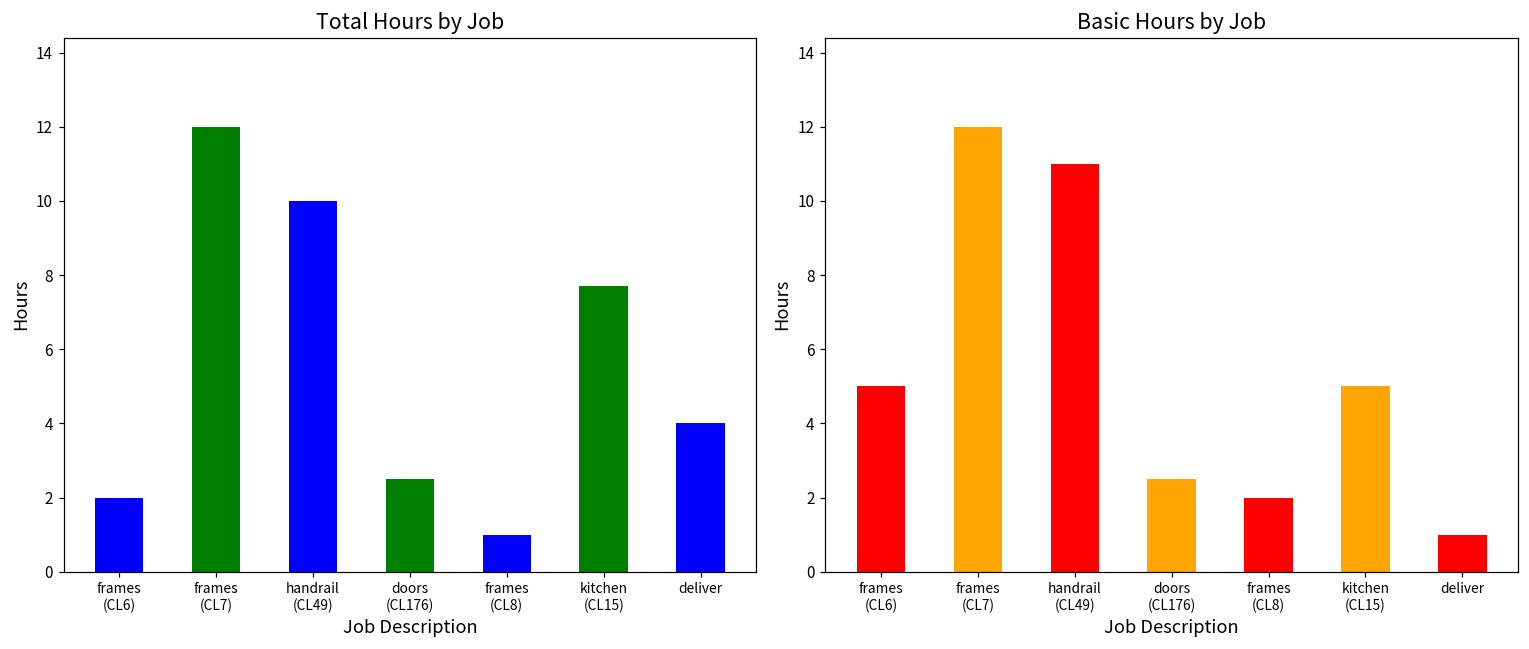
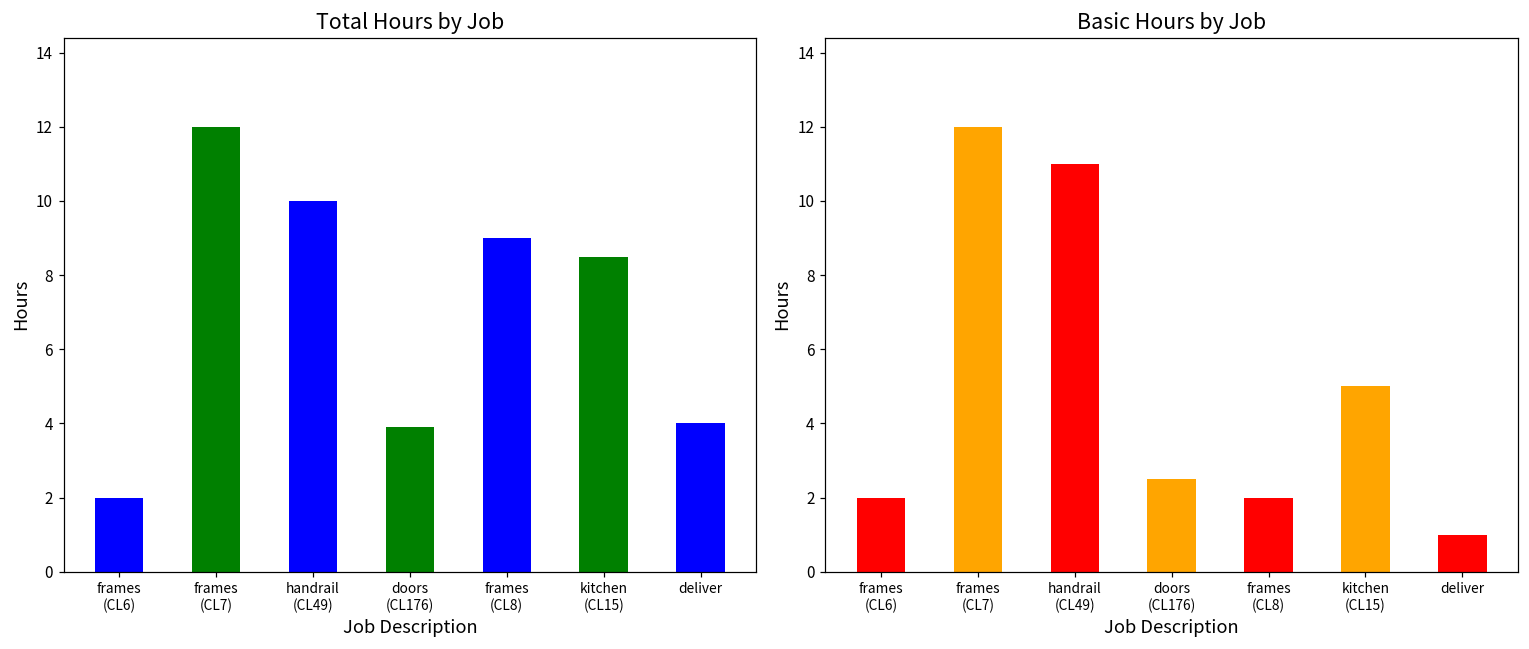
Total Hours by Job, doors (CL176): 2.5 -> 3.9
Total Hours by Job, frames (CL8): 1 -> 9
Total Hours by Job, kitchen (CL15): 7.7 -> 8.5
Basic Hours by Job, frames (CL6): 5 -> 2
